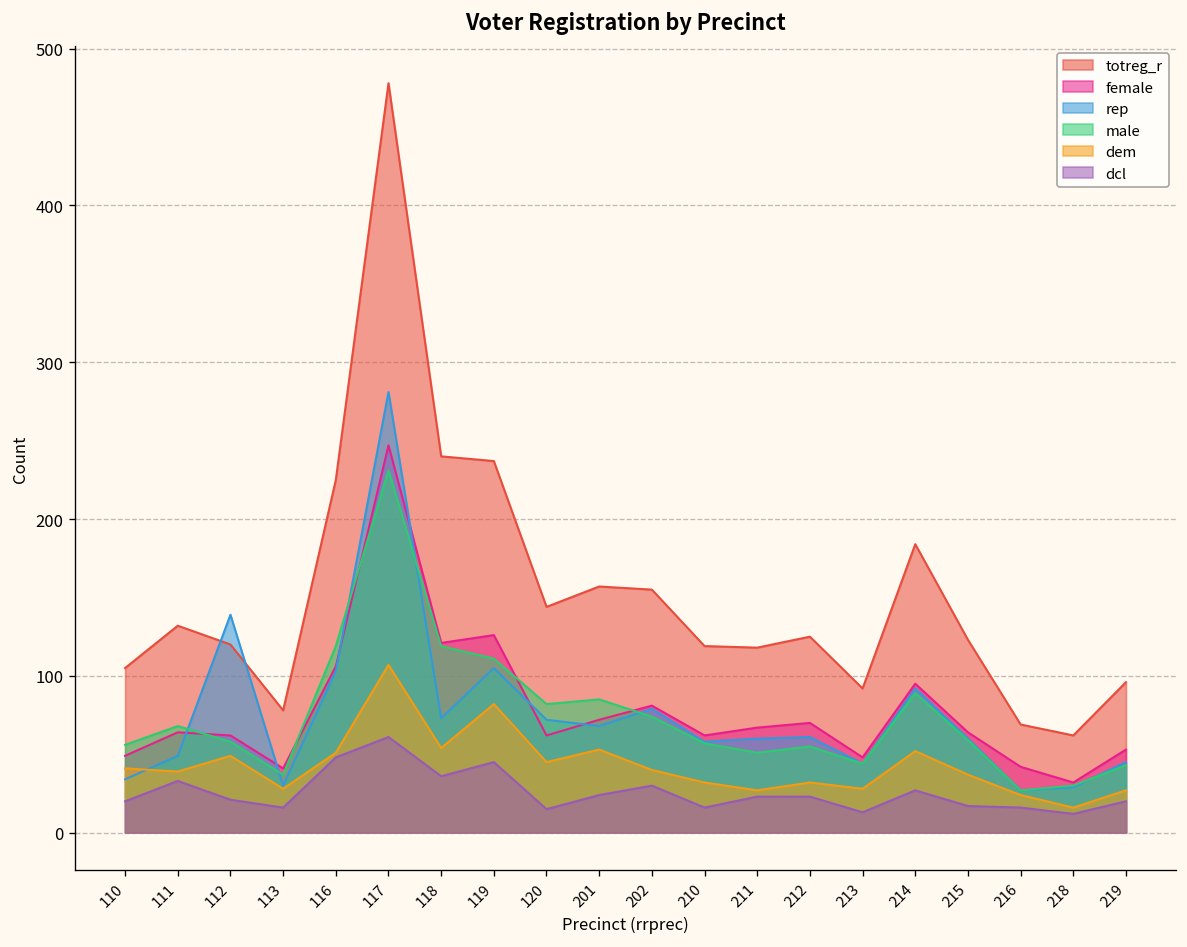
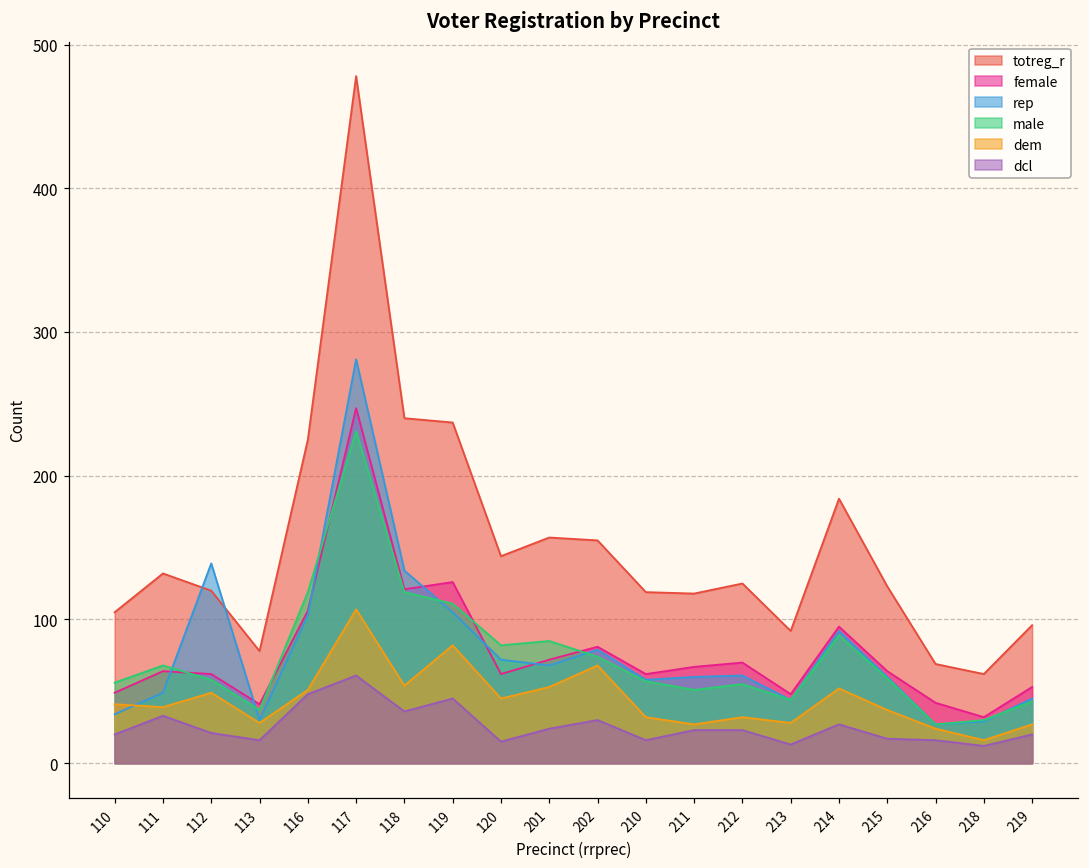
rep, 118: 73 -> 134
dem, 202: 40 -> 68
